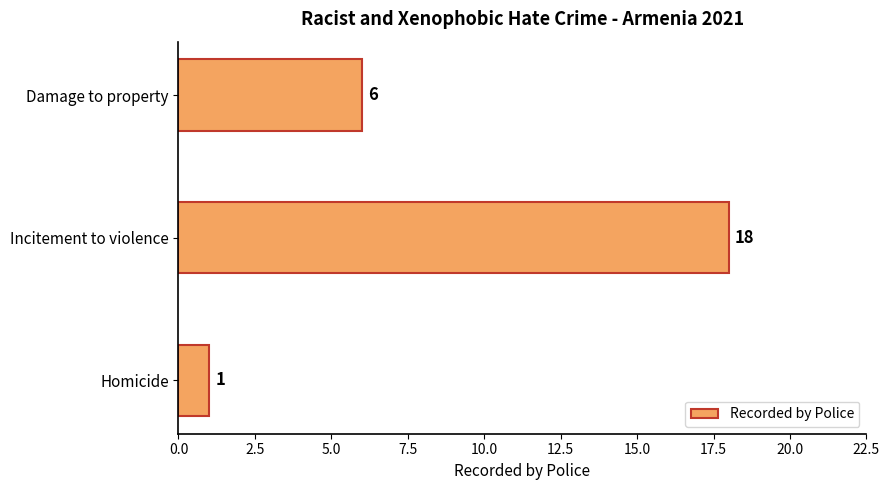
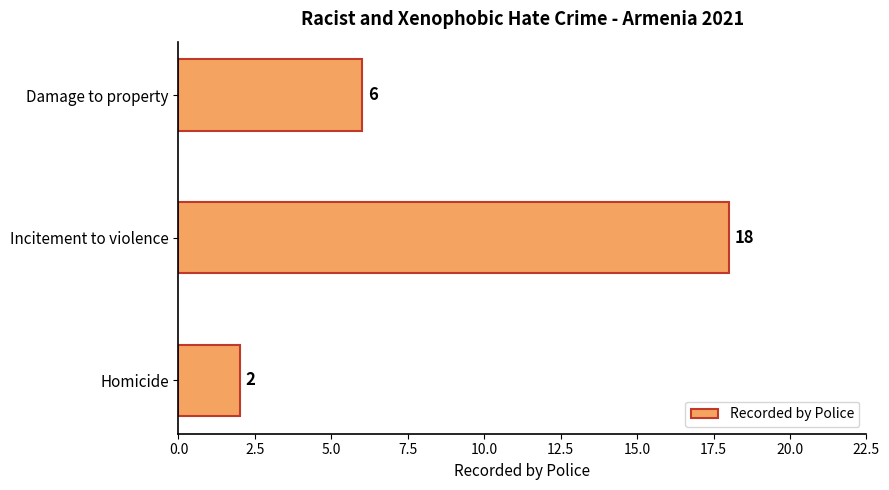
Homicide: 1 -> 2
